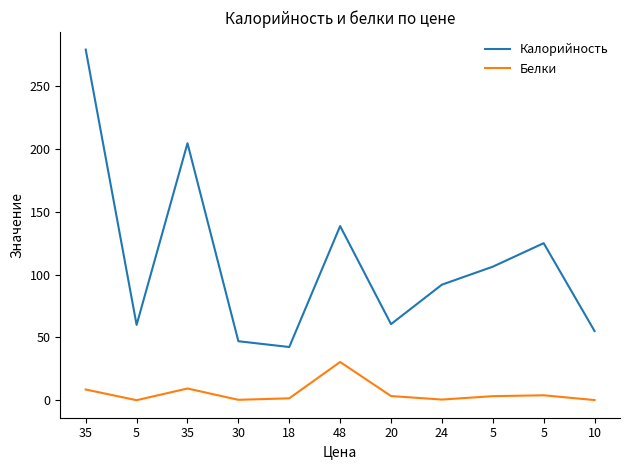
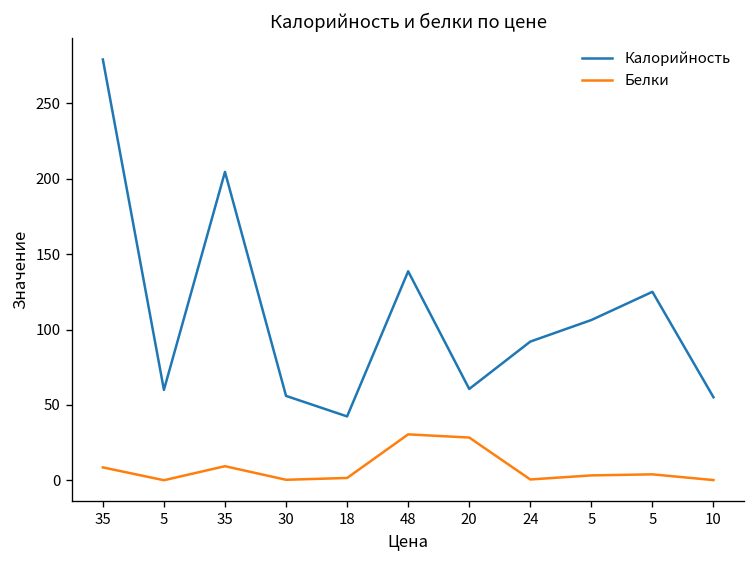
Калорийность, 30: 47 -> 56
Белки, 20: 3 -> 28
